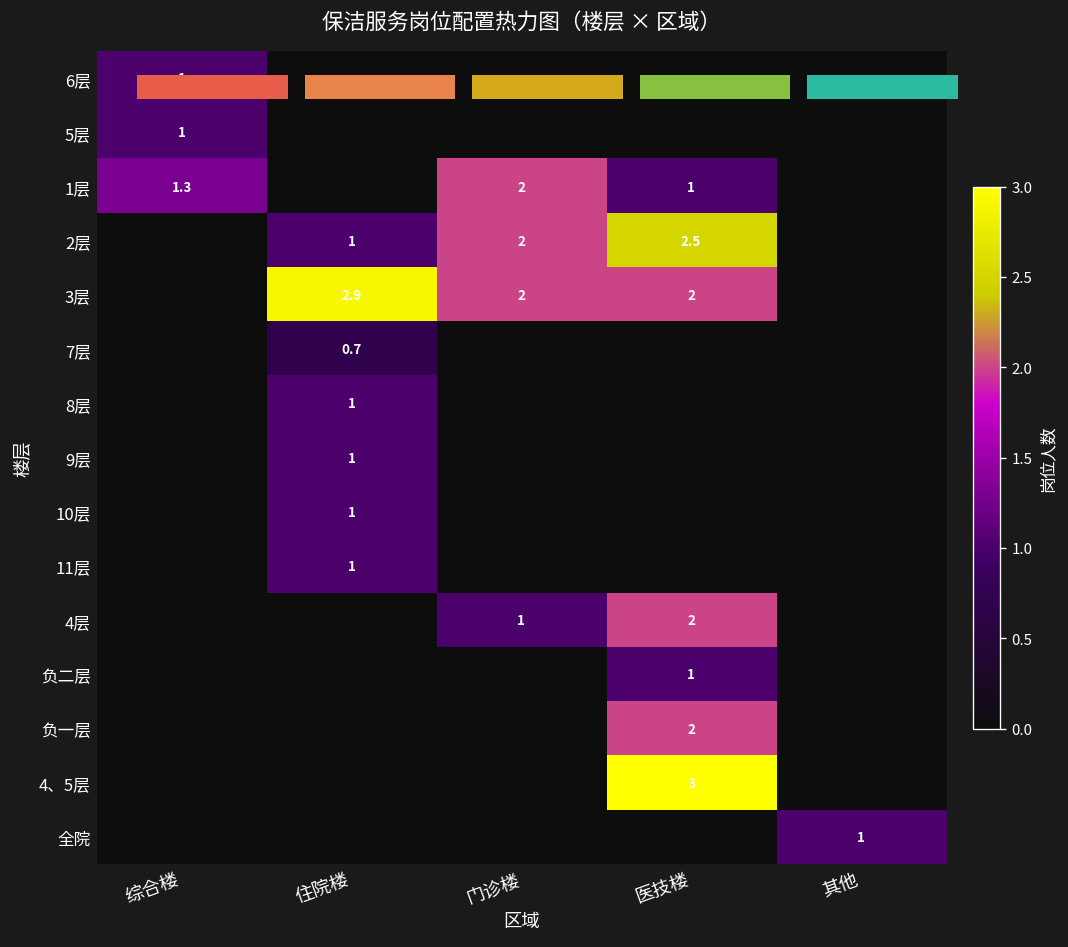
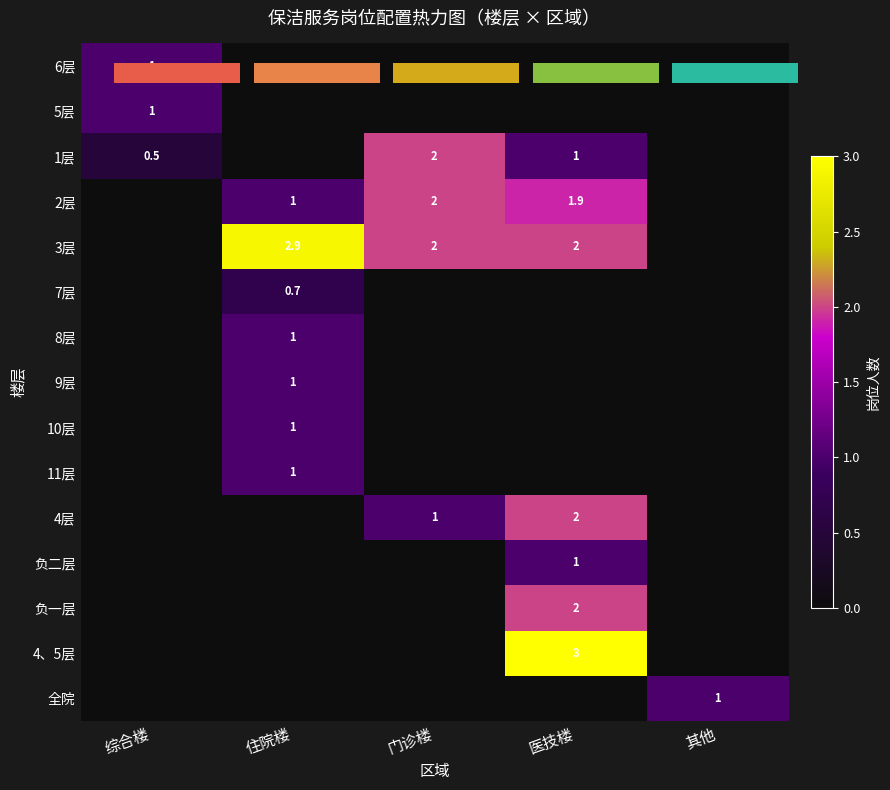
保洁服务岗位配置热力图（楼层 × 区域）, 1层, 综合楼: 1.3 -> 0.5
保洁服务岗位配置热力图（楼层 × 区域）, 2层, 医技楼: 2.5 -> 1.9
